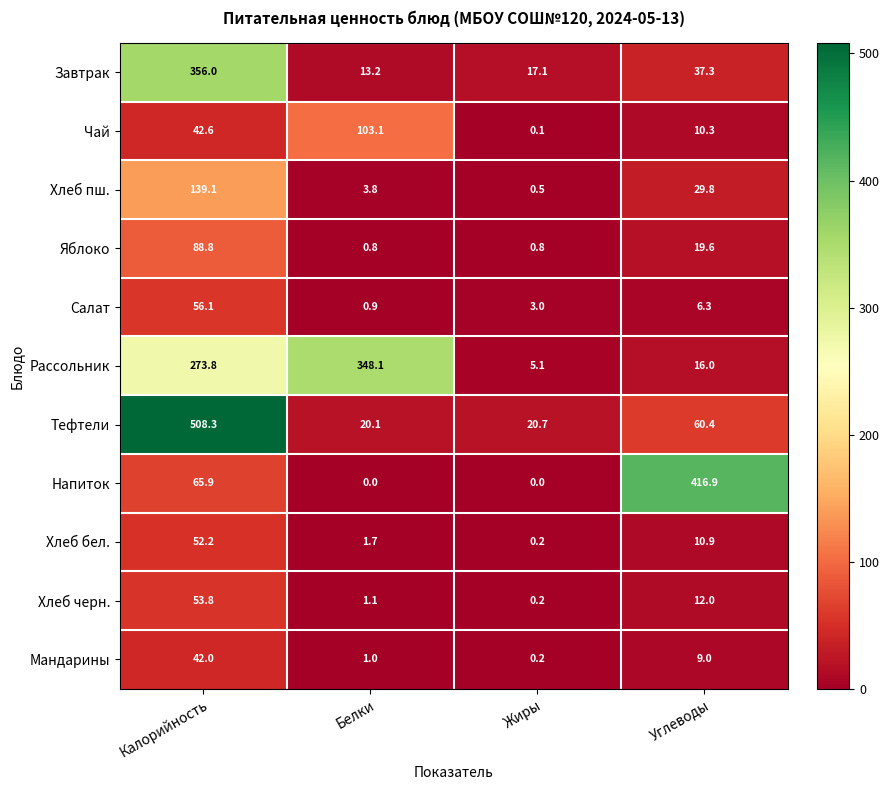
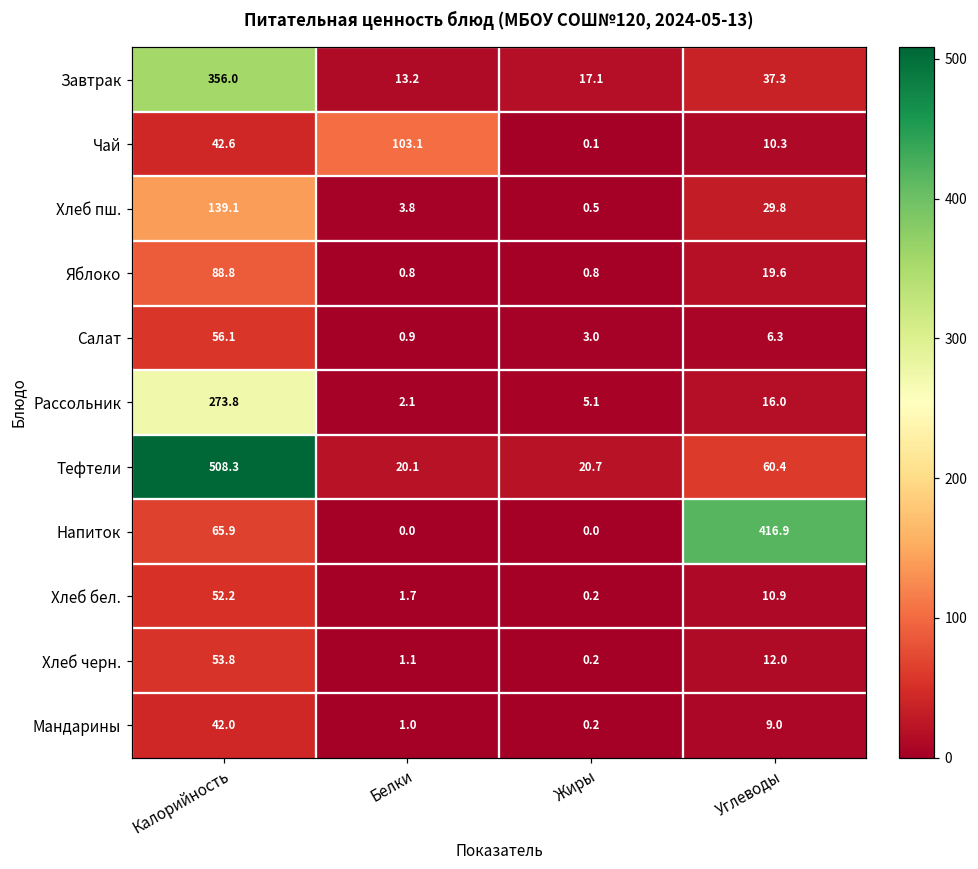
Рассольник, Белки: 348.1 -> 2.1
